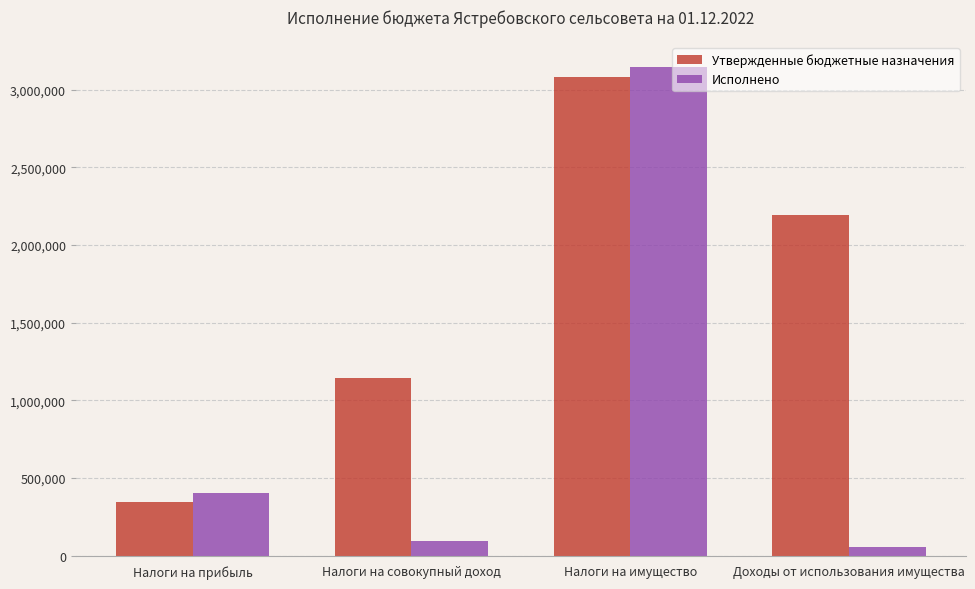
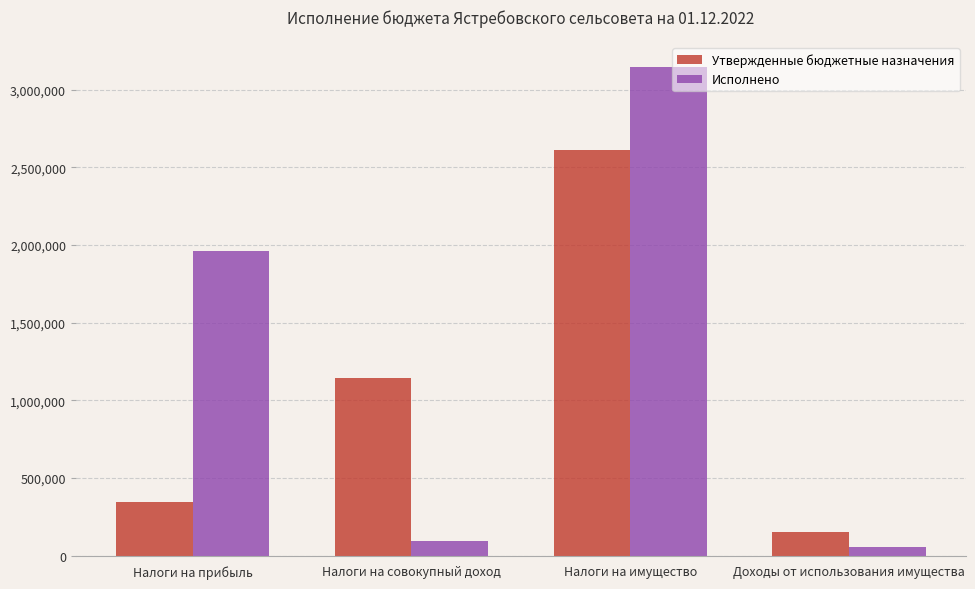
Исполнено, Налоги на прибыль: 400,000 -> 1,960,000
Утвержденные бюджетные назначения, Налоги на имущество: 3,080,000 -> 2,610,000
Утвержденные бюджетные назначения, Доходы от использования имущества: 2,190,000 -> 150,000
